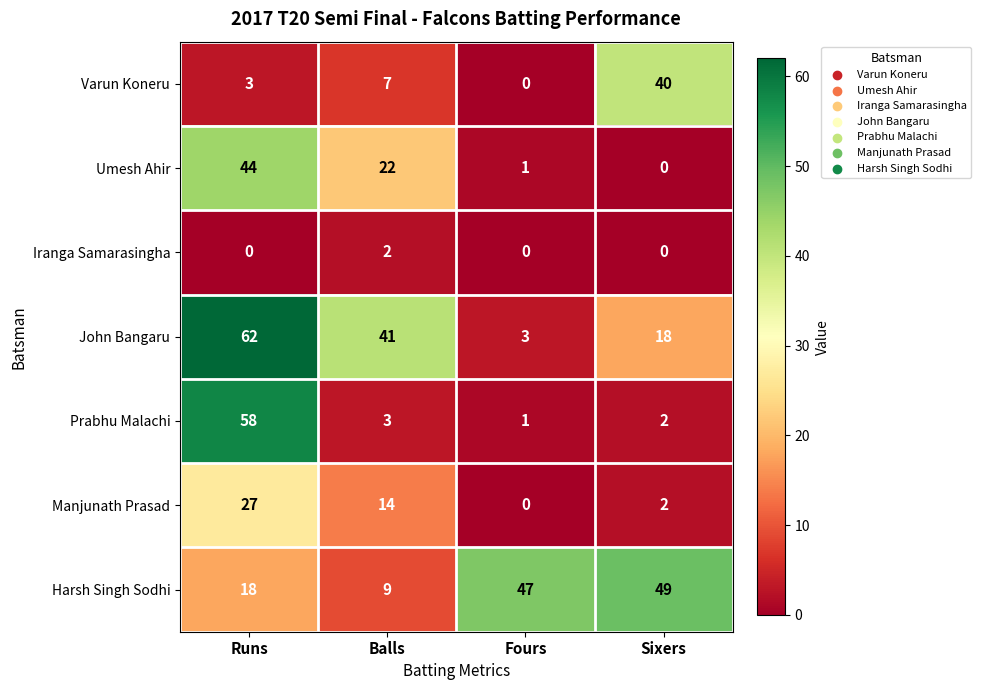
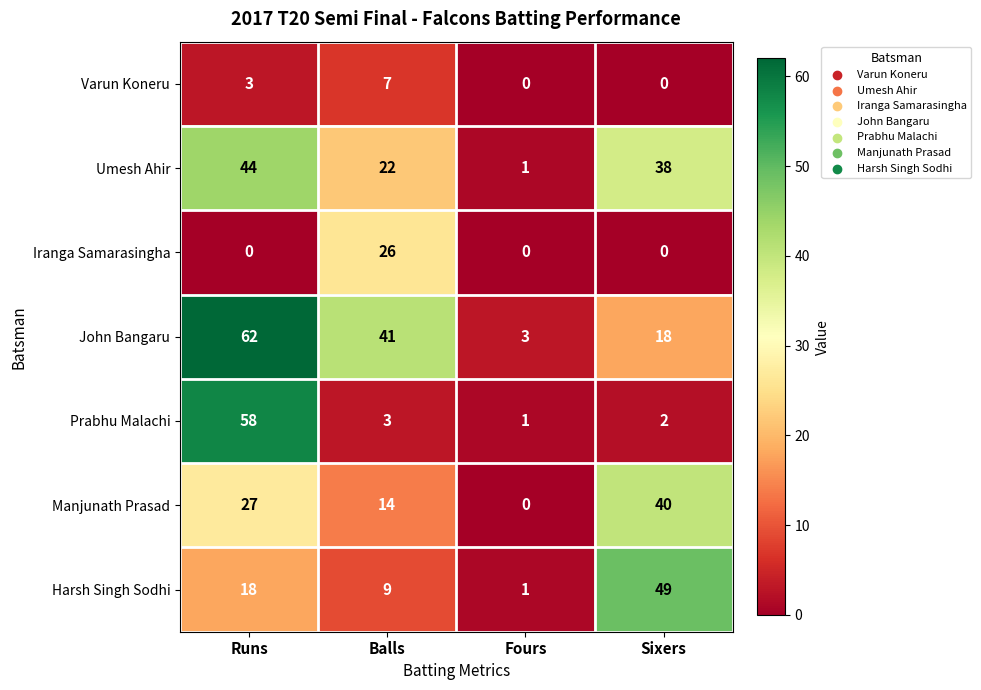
Varun Koneru, Sixers: 40 -> 0
Umesh Ahir, Sixers: 0 -> 38
Iranga Samarasingha, Balls: 2 -> 26
Manjunath Prasad, Sixers: 2 -> 40
Harsh Singh Sodhi, Fours: 47 -> 1
